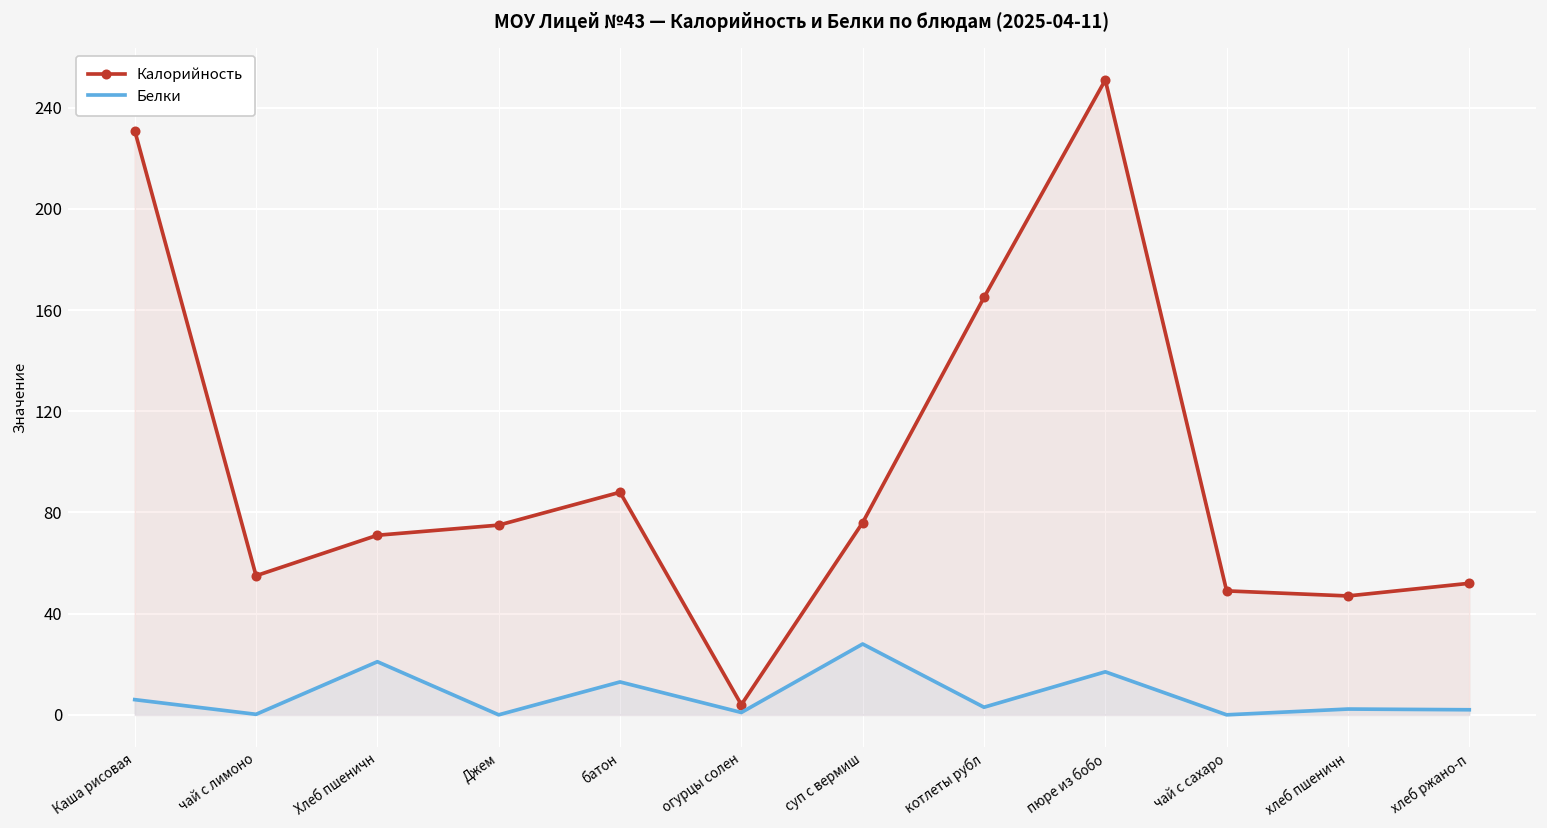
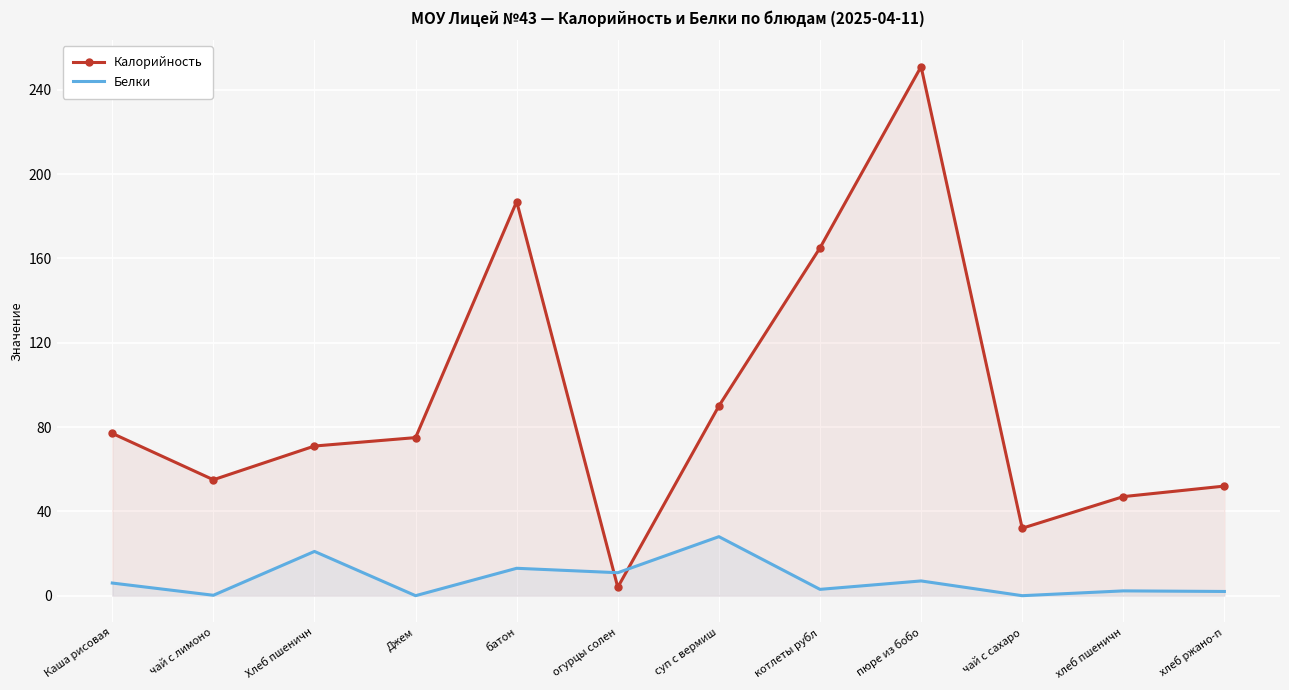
Калорийность, Каша рисовая: 231 -> 77
Калорийность, батон: 88 -> 187
Белки, огурцы солен: 1 -> 11
Калорийность, суп с вермиш: 76 -> 90
Белки, пюре из бобо: 17 -> 7
Калорийность, чай с сахаро: 49 -> 32
